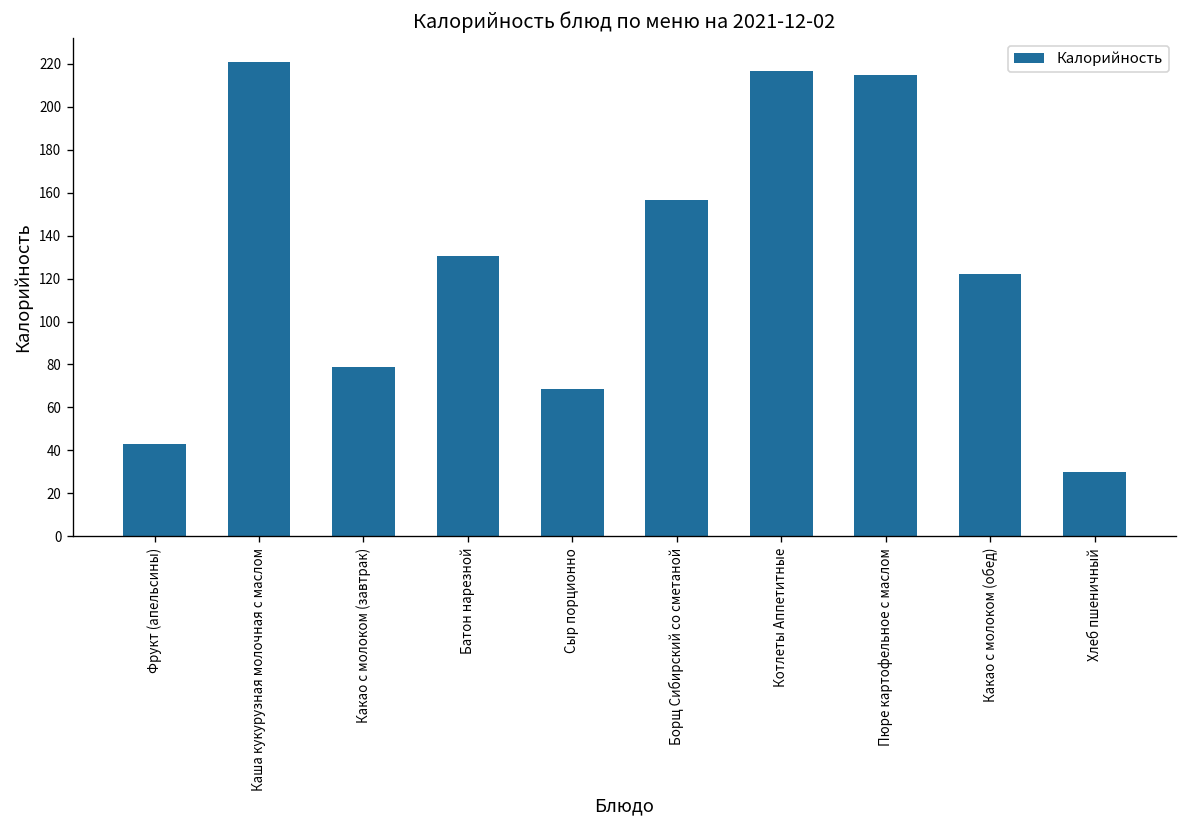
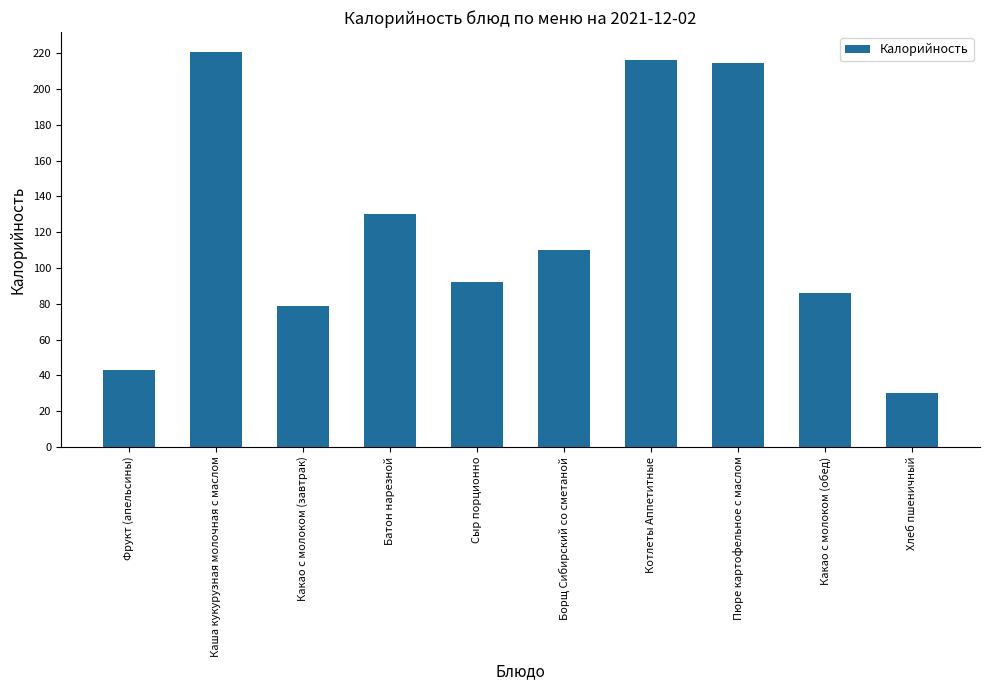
Сыр порционно: 69 -> 92
Борщ Сибирский со сметаной: 157 -> 110
Какао с молоком (обед): 122 -> 86
